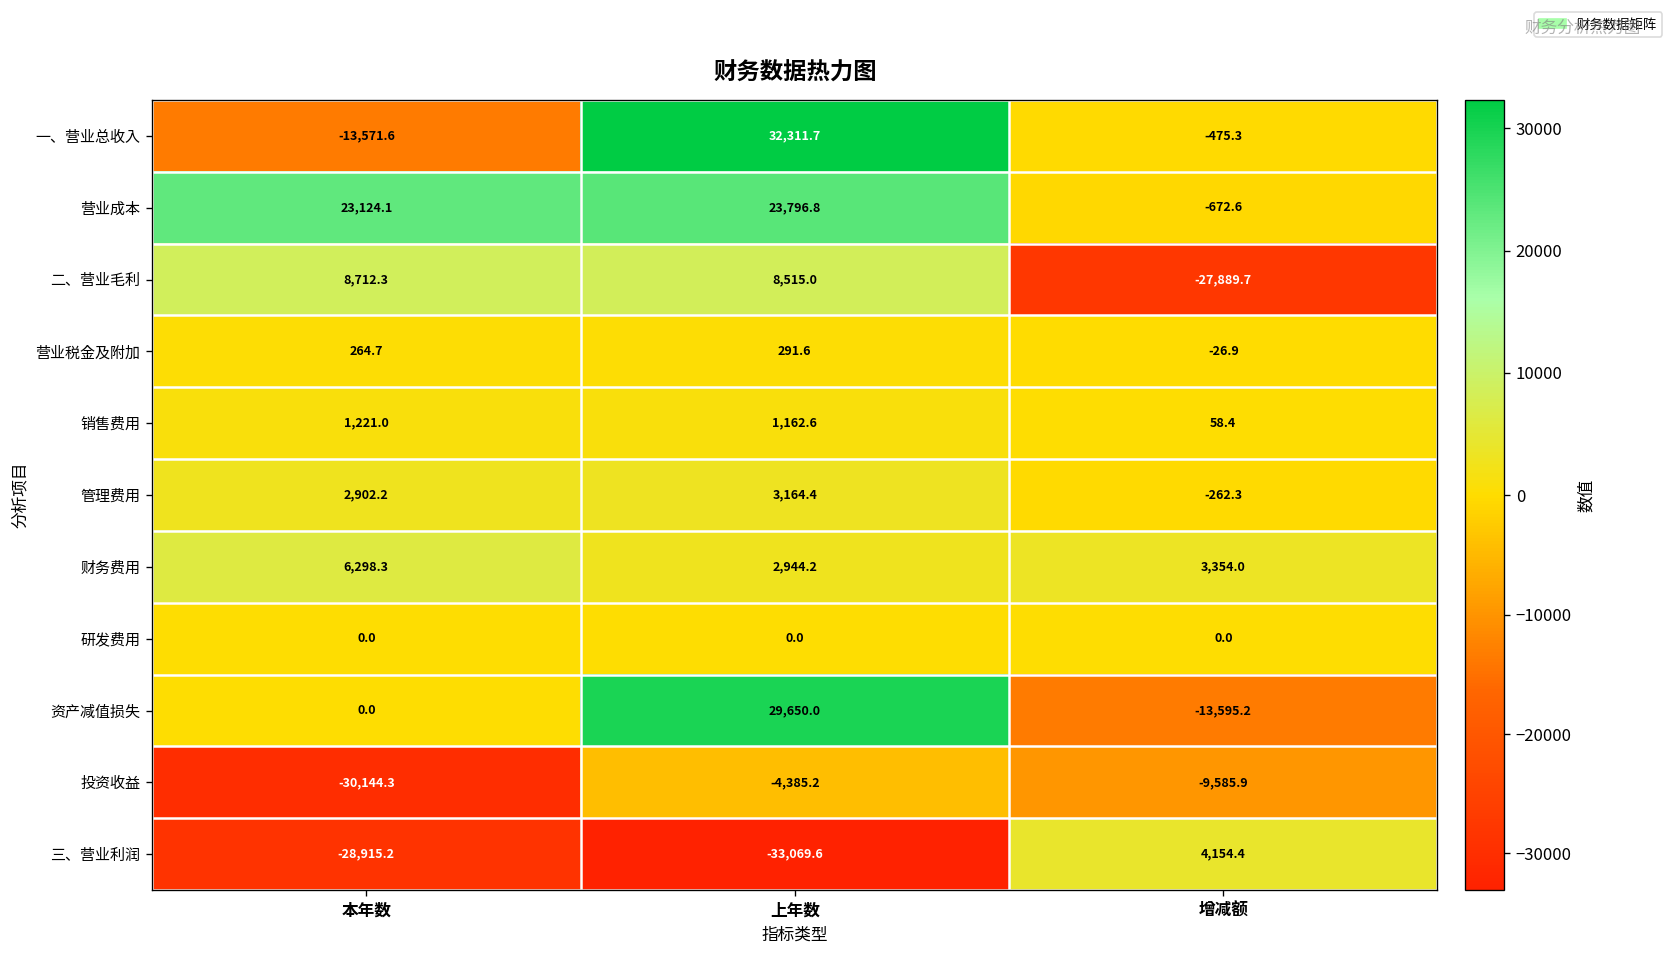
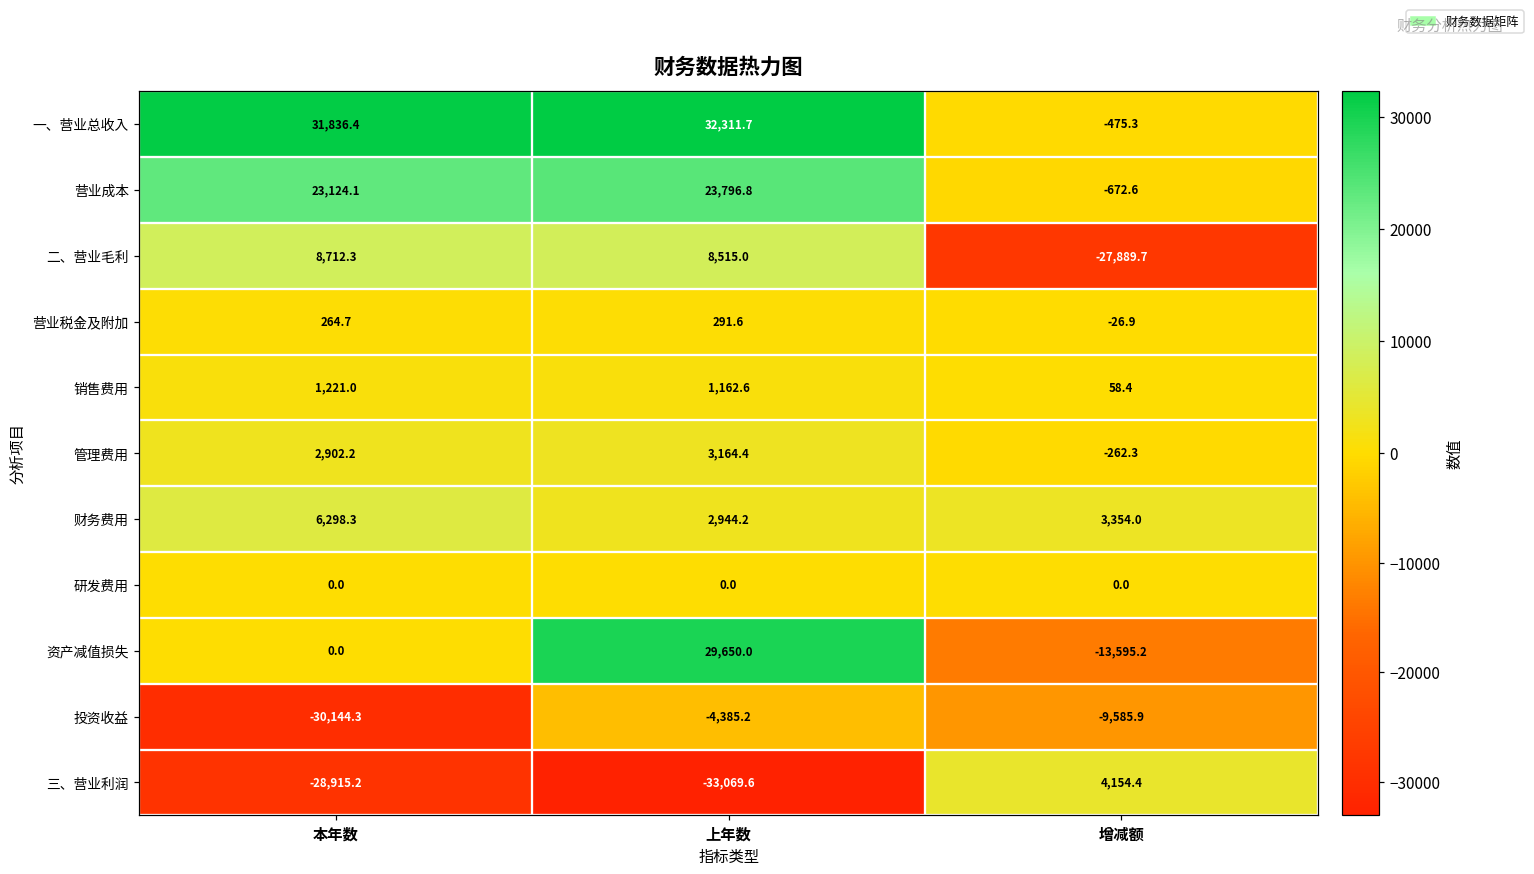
一、营业总收入, 本年数: -13,571.6 -> 31,836.4
